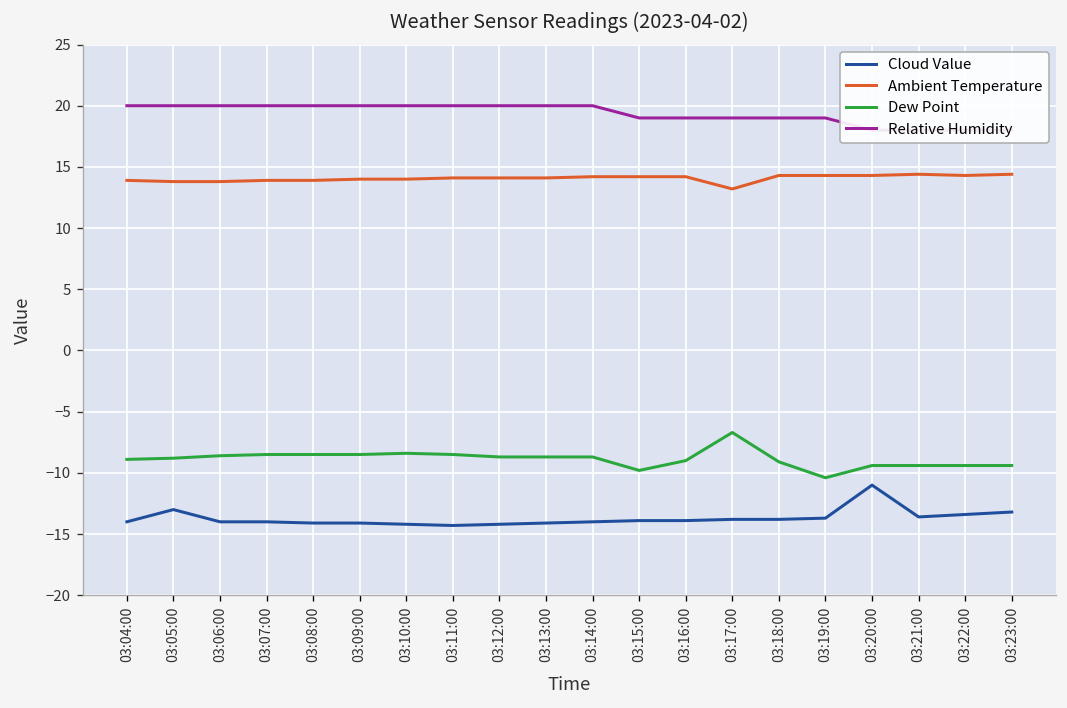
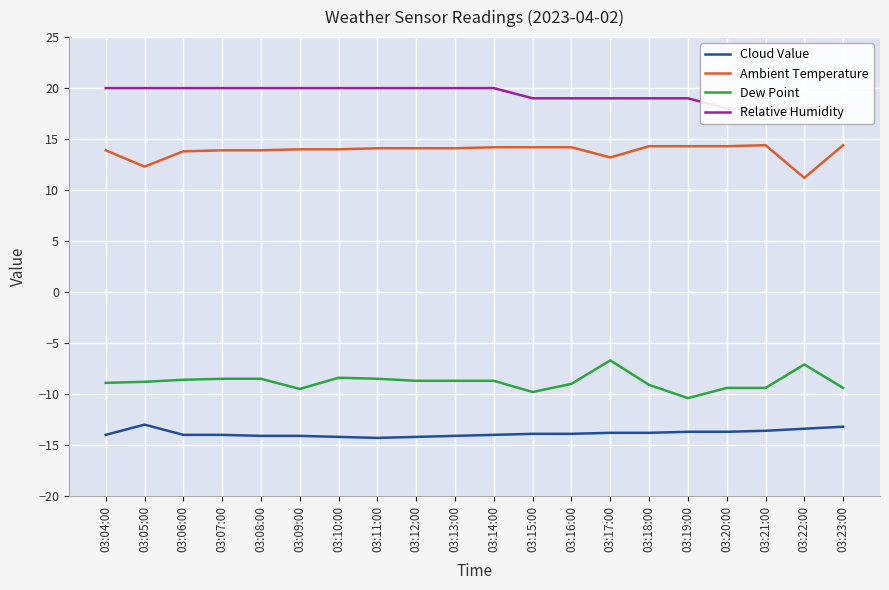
Ambient Temperature, 03:05:00: 13.8 -> 12.3
Dew Point, 03:09:00: -8.5 -> -9.5
Cloud Value, 03:20:00: -11.0 -> -13.7
Ambient Temperature, 03:22:00: 14.3 -> 11.2
Dew Point, 03:22:00: -9.4 -> -7.1
